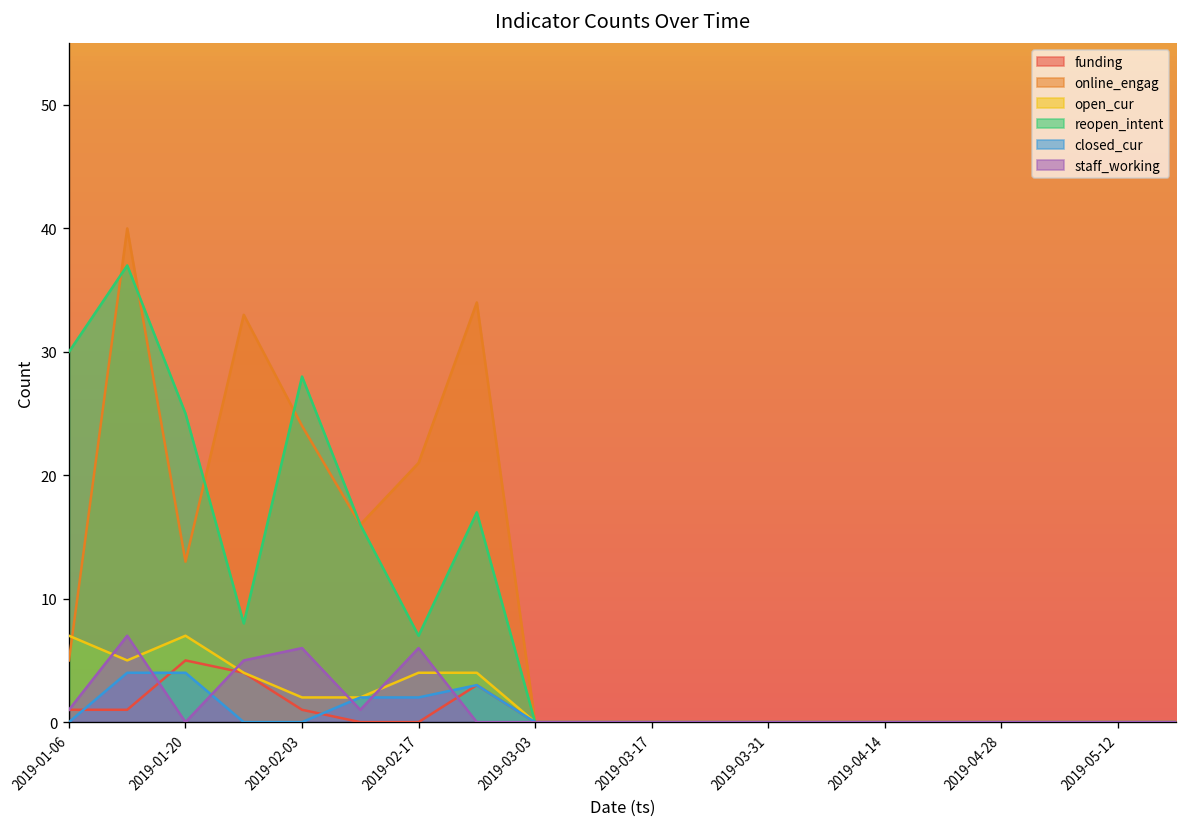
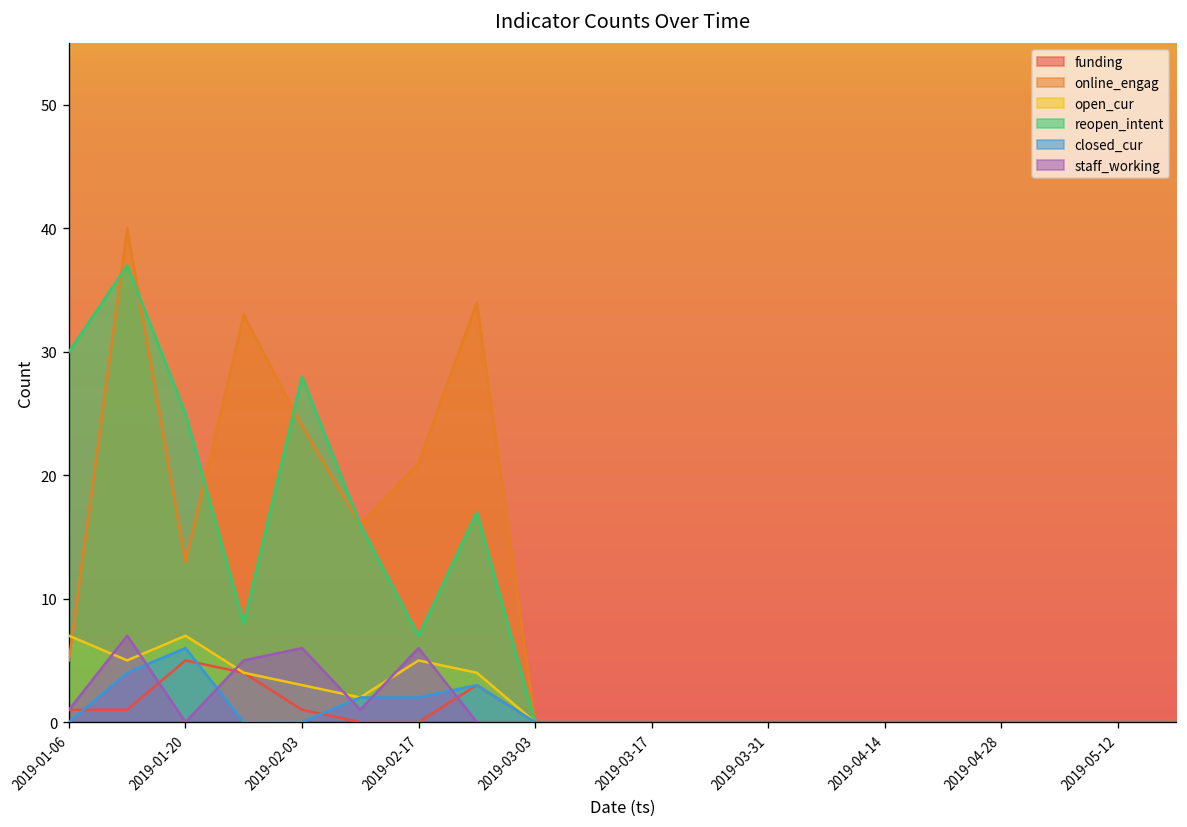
closed_cur, 2019-01-20: 4 -> 6
open_cur, 2019-02-03: 2 -> 3
open_cur, 2019-02-17: 4 -> 5
